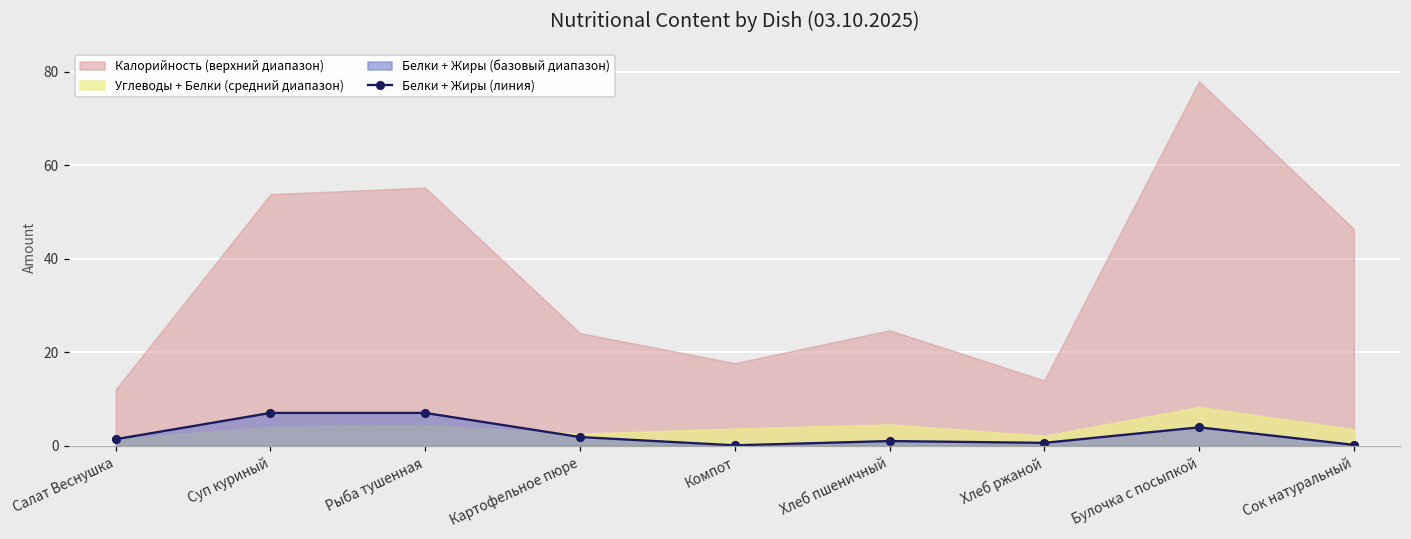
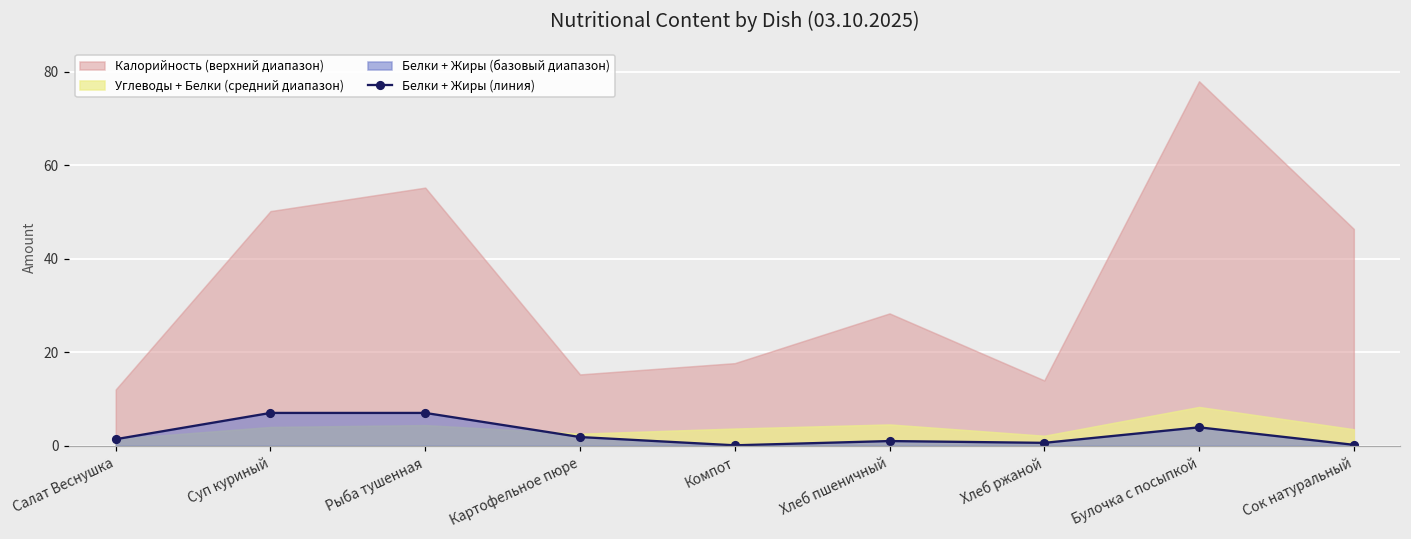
Калорийность (верхний диапазон), Суп куриный: 54 -> 50
Калорийность (верхний диапазон), Картофельное пюре: 24 -> 15
Калорийность (верхний диапазон), Хлеб пшеничный: 25 -> 28
